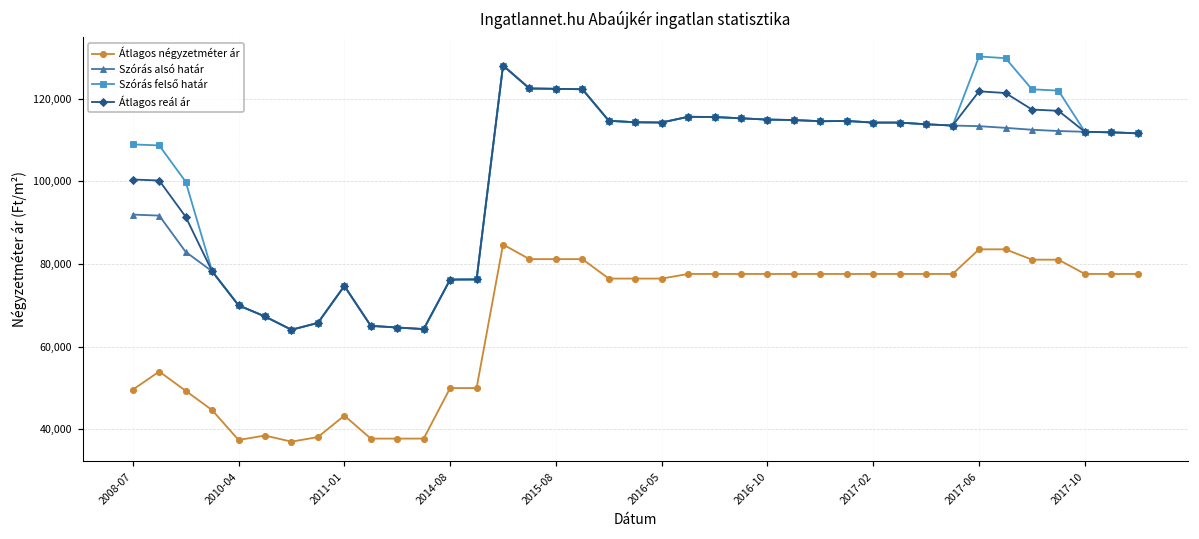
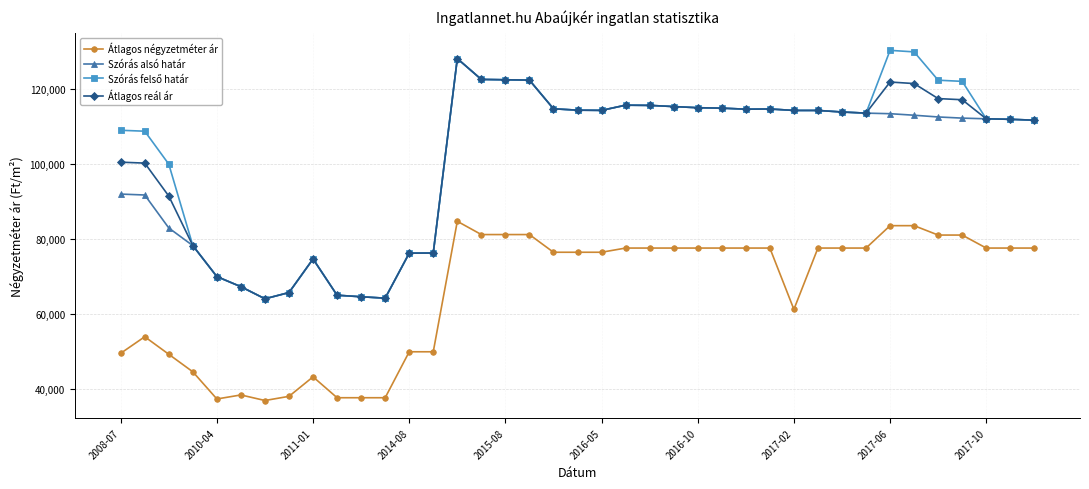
Átlagos négyzetméter ár, 2017-02: 78,000 -> 61,000
